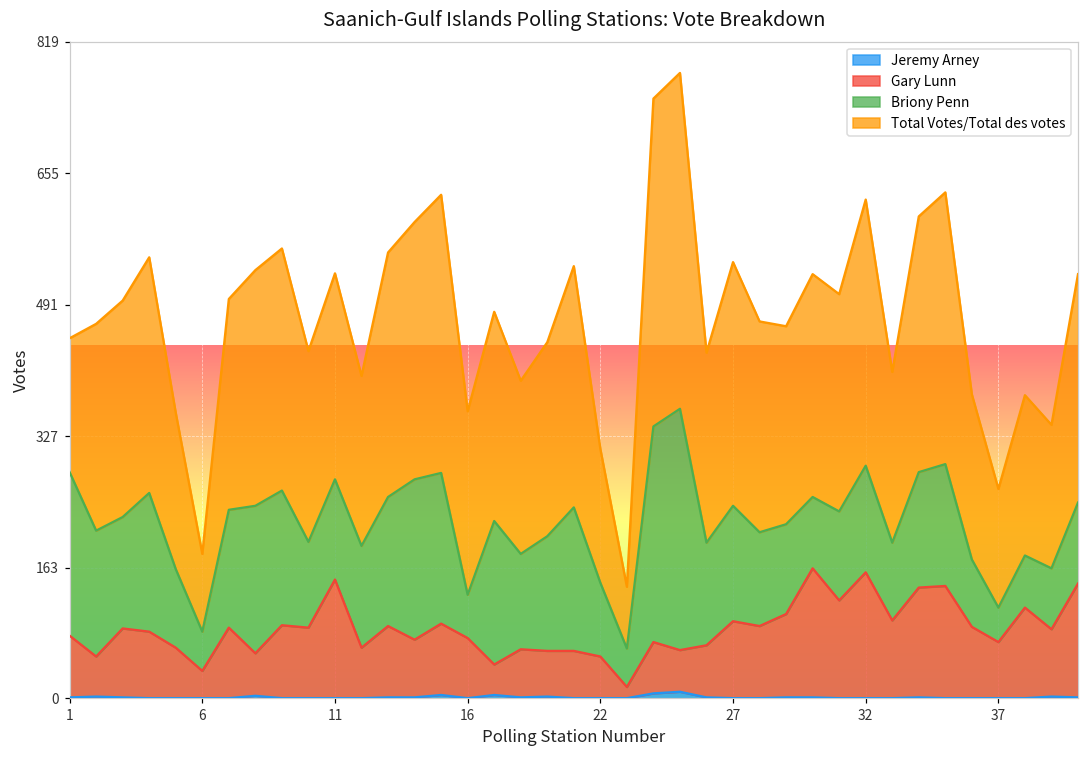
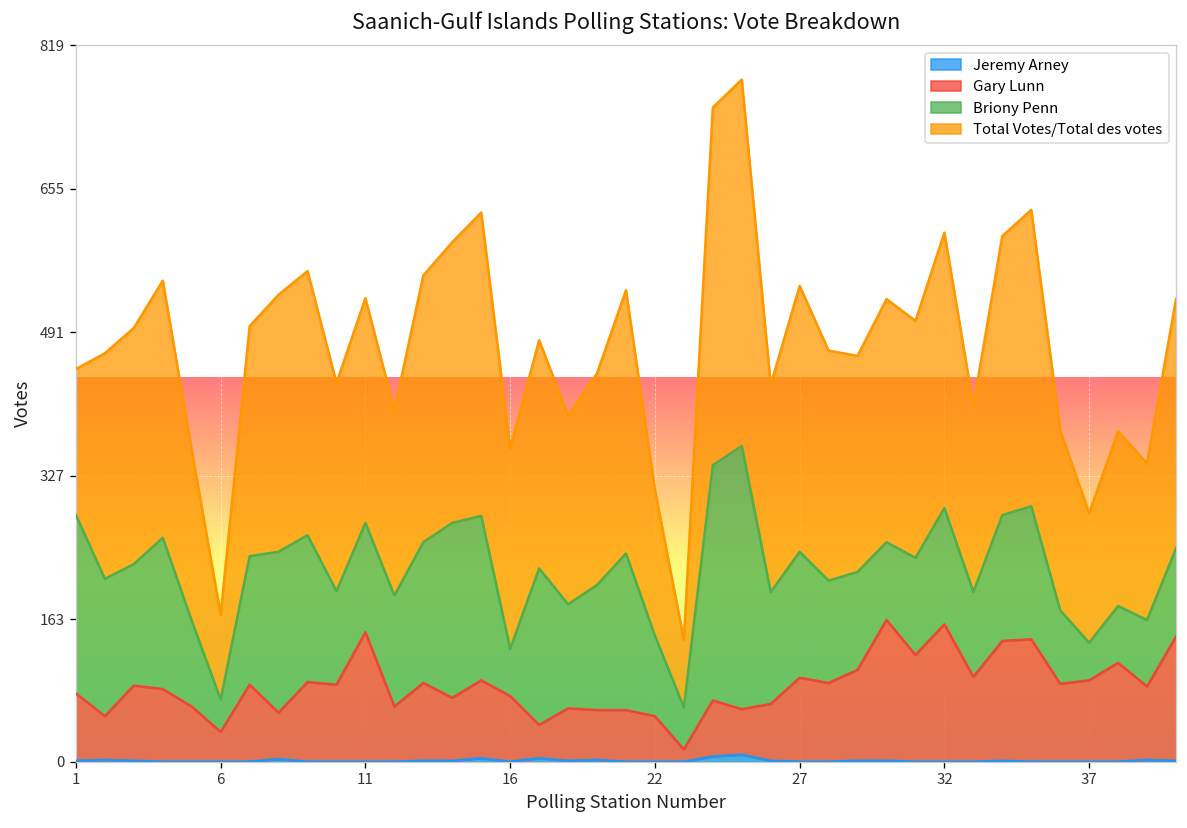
Briony Penn, 6: 50 -> 40
Total Votes/Total des votes, 32: 330 -> 320
Gary Lunn, 37: 70 -> 90
